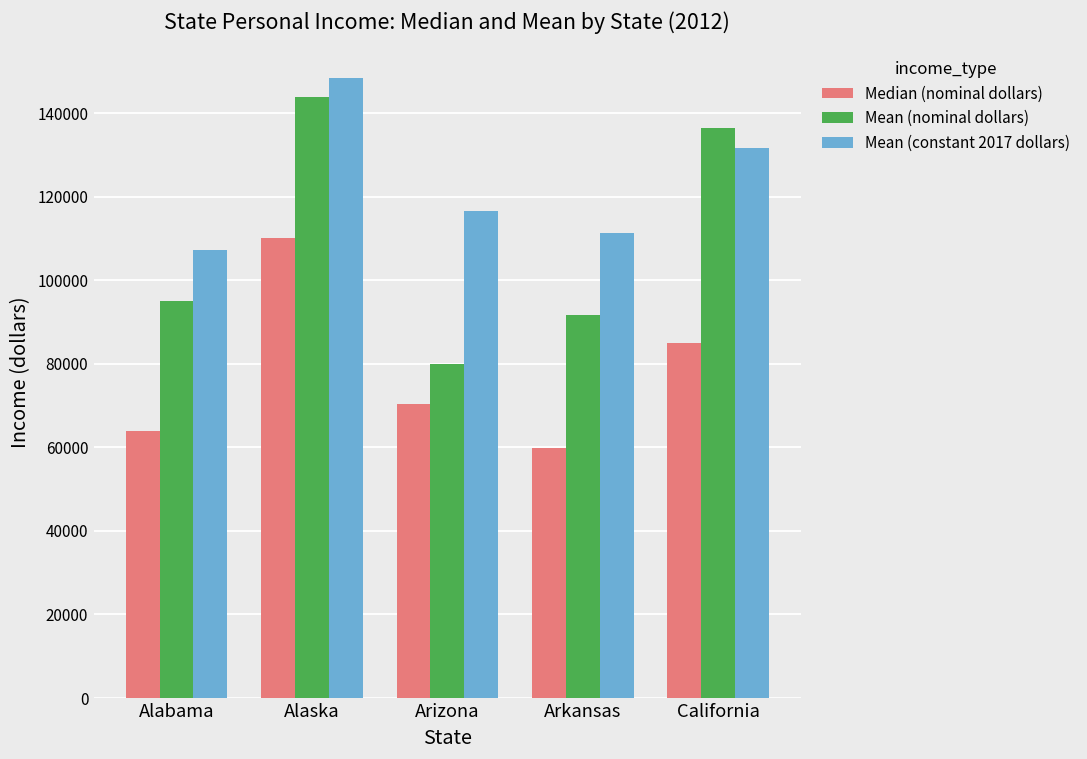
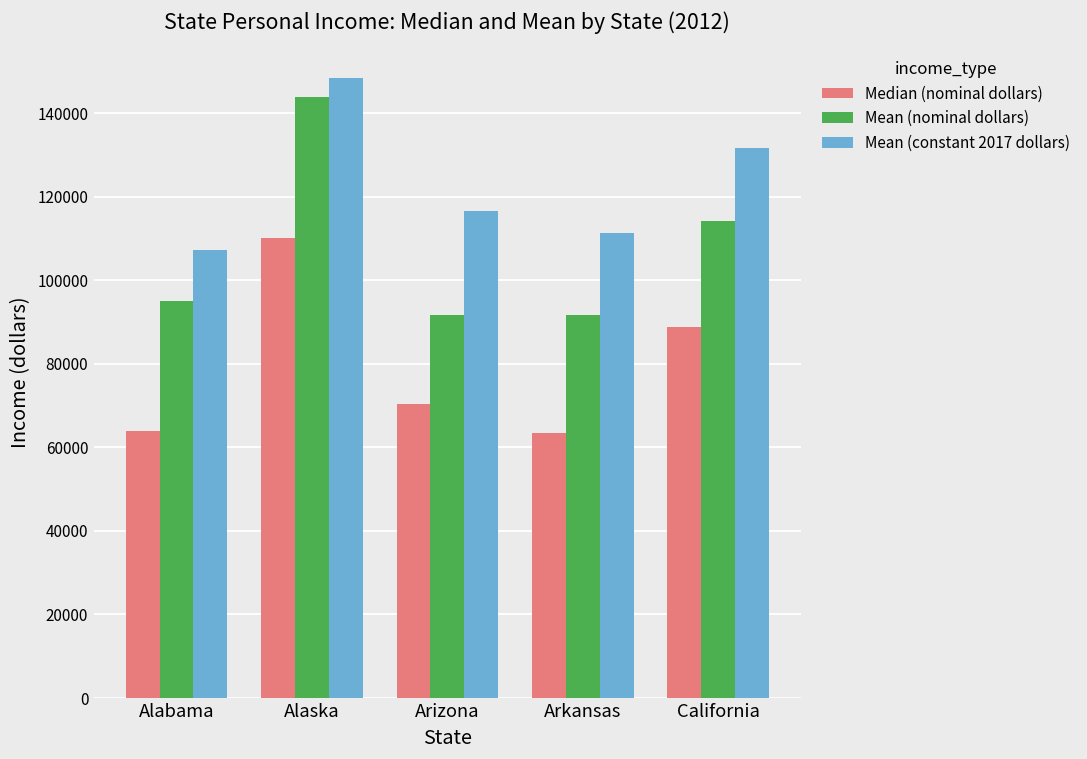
Mean (nominal dollars), Arizona: 80000 -> 92000
Median (nominal dollars), Arkansas: 60000 -> 63000
Median (nominal dollars), California: 85000 -> 89000
Mean (nominal dollars), California: 137000 -> 114000
